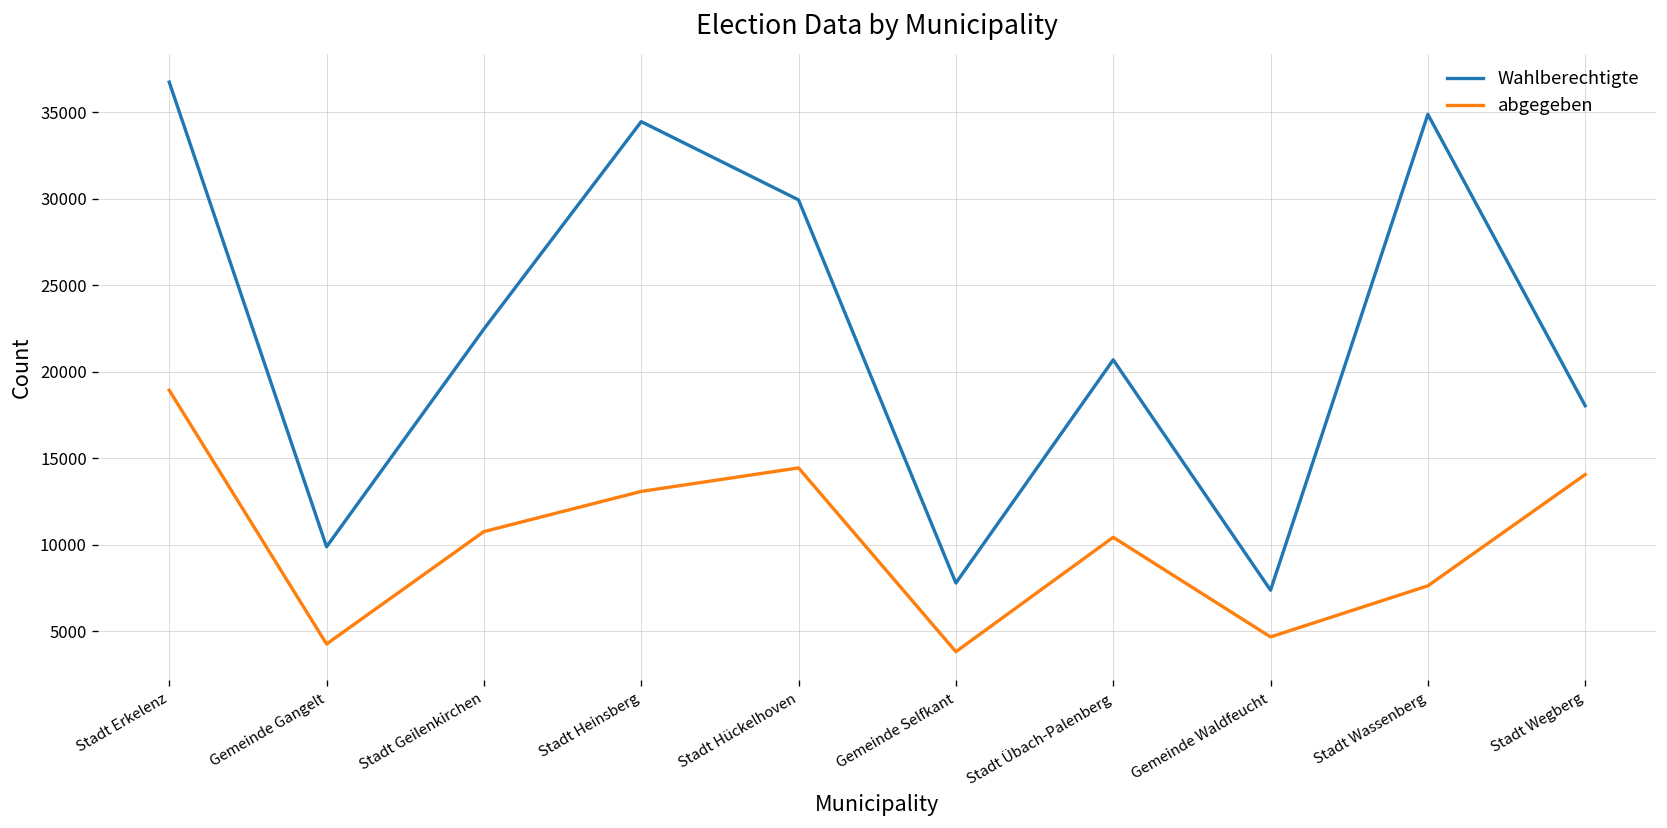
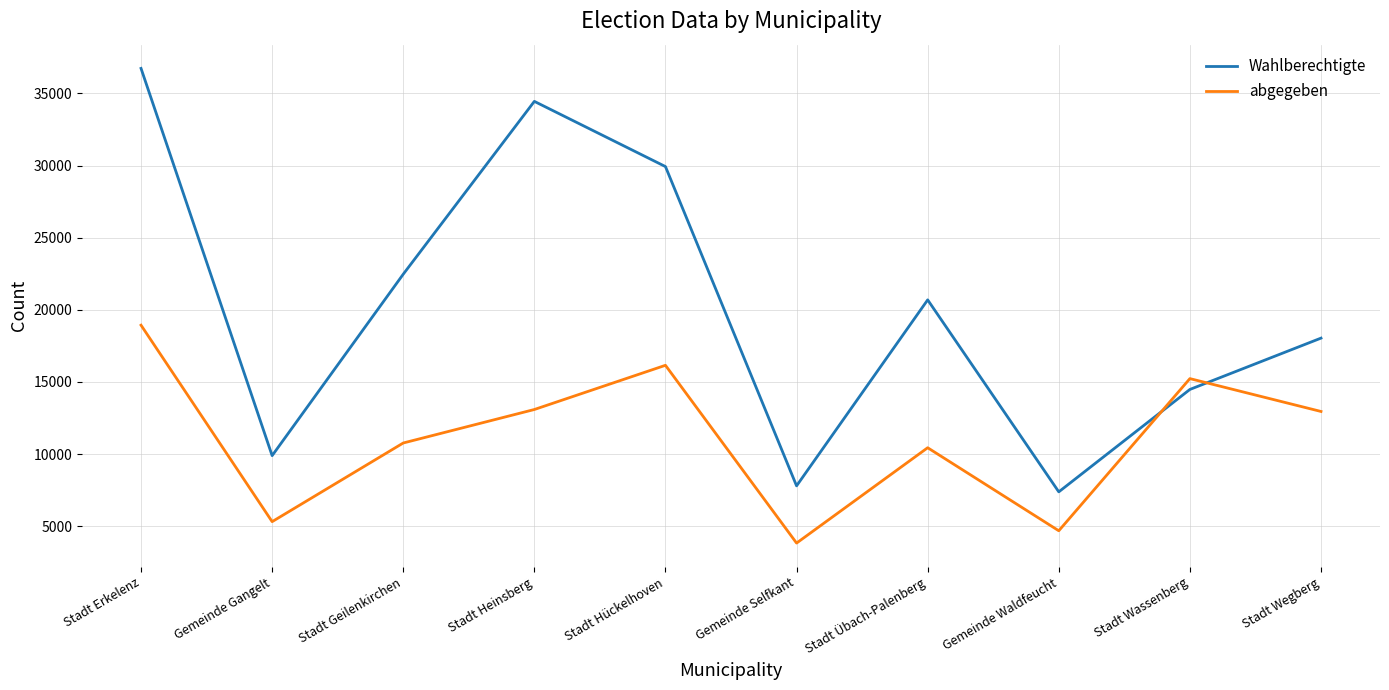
abgegeben, Gemeinde Gangelt: 4300 -> 5300
abgegeben, Stadt Hückelhoven: 14400 -> 16200
Wahlberechtigte, Stadt Wassenberg: 34900 -> 14500
abgegeben, Stadt Wassenberg: 7600 -> 15200
abgegeben, Stadt Wegberg: 14100 -> 13000
